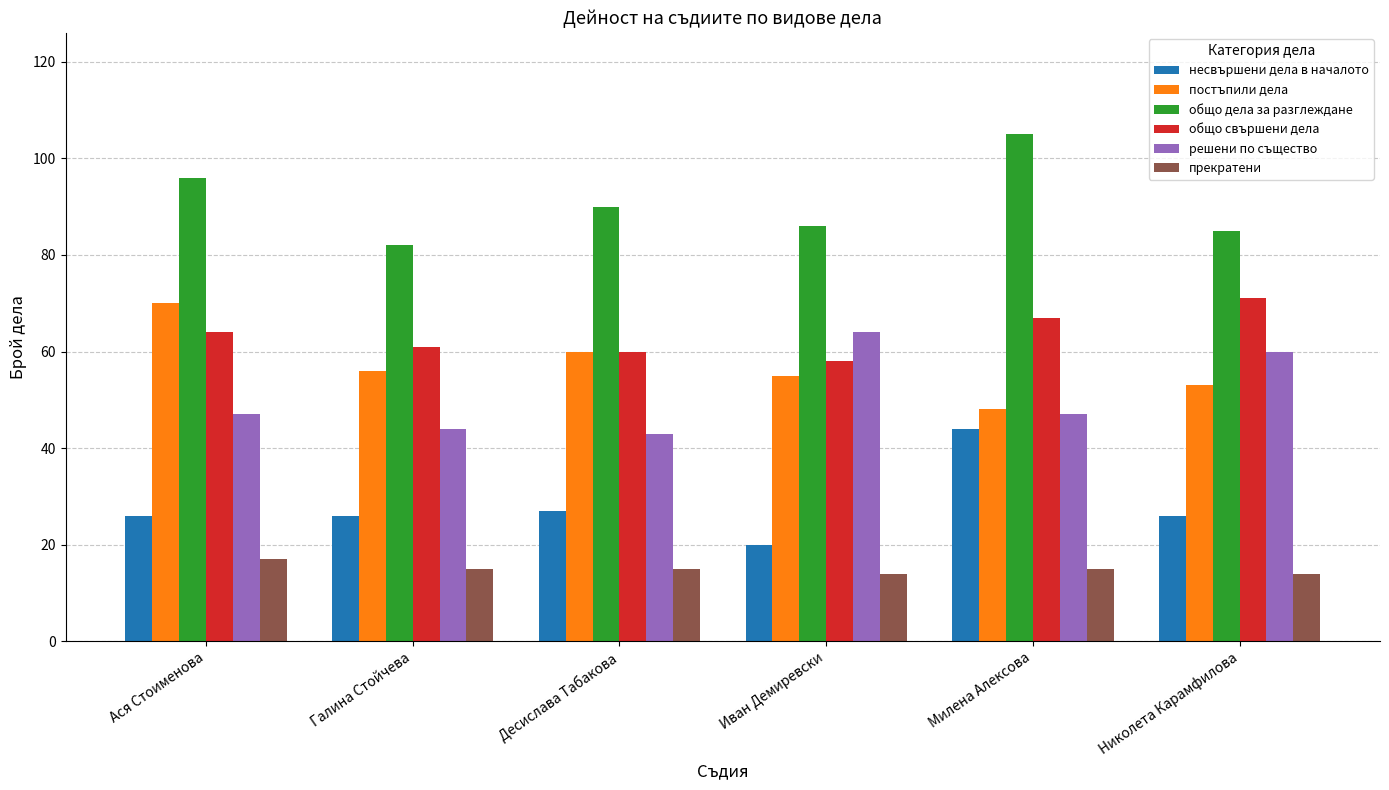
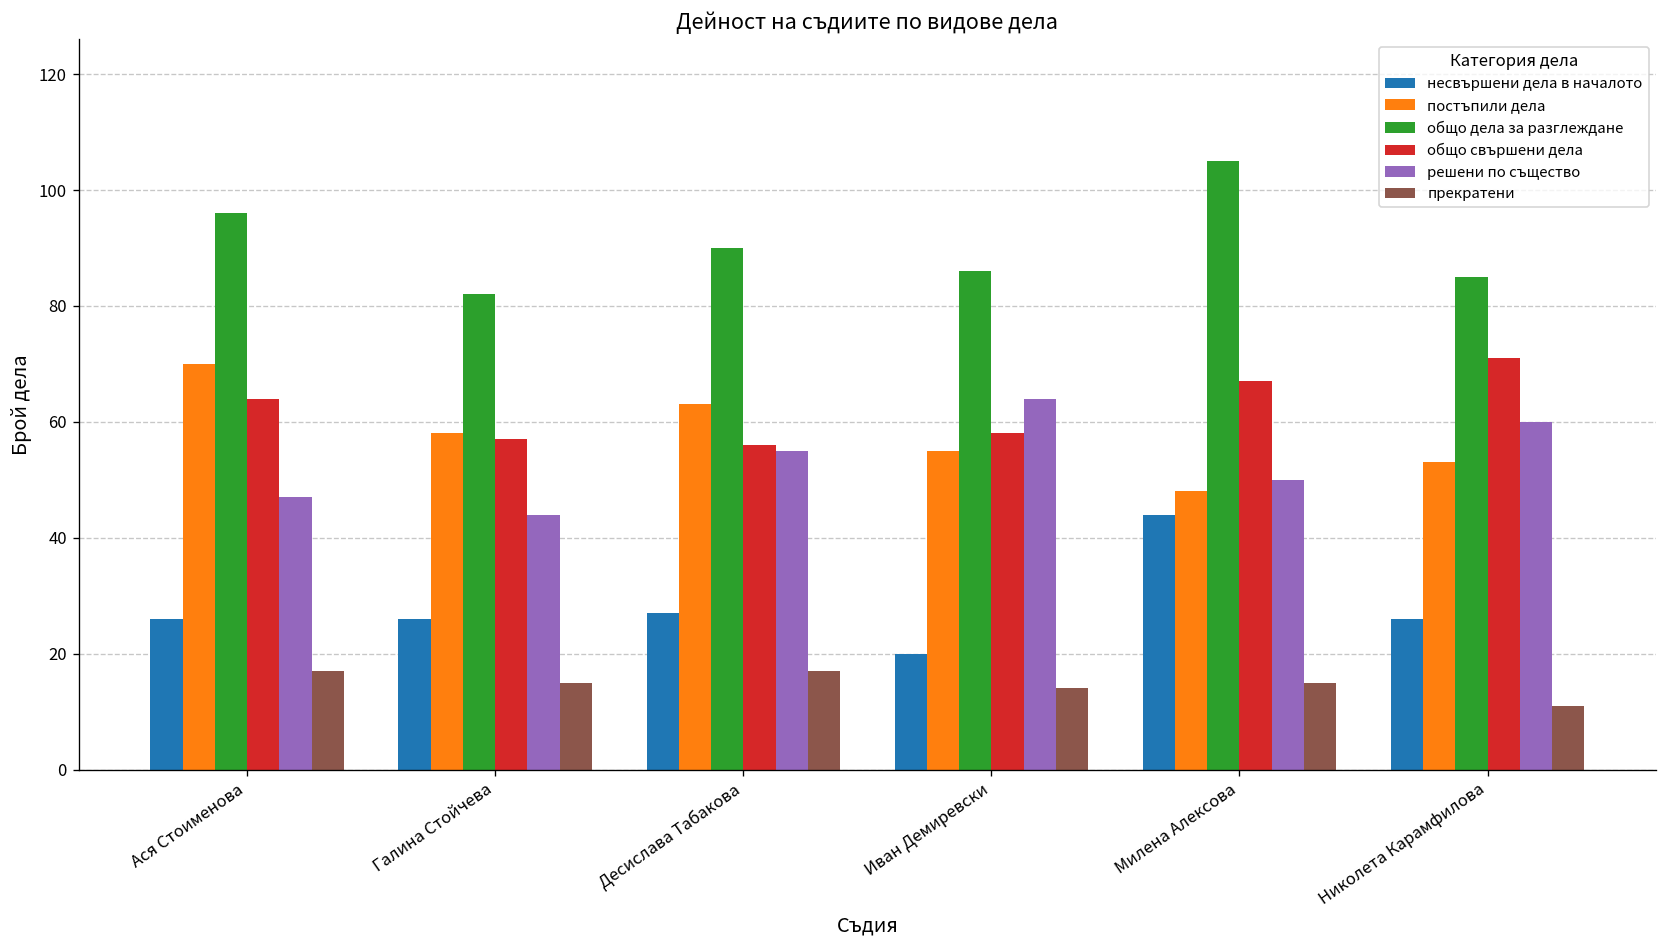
постъпили дела, Галина Стойчева: 56 -> 58
общо свършени дела, Галина Стойчева: 61 -> 57
постъпили дела, Десислава Табакова: 60 -> 63
общо свършени дела, Десислава Табакова: 60 -> 56
решени по същество, Десислава Табакова: 43 -> 55
прекратени, Десислава Табакова: 15 -> 17
решени по същество, Милена Алексова: 47 -> 50
прекратени, Николета Карамфилова: 14 -> 11
